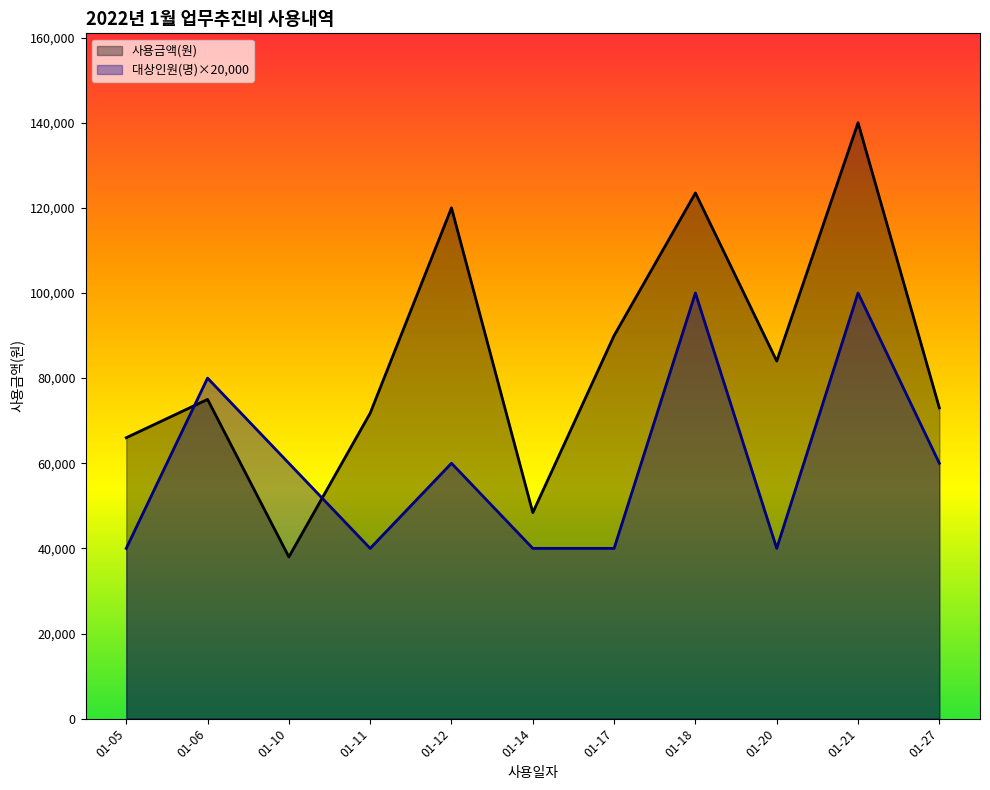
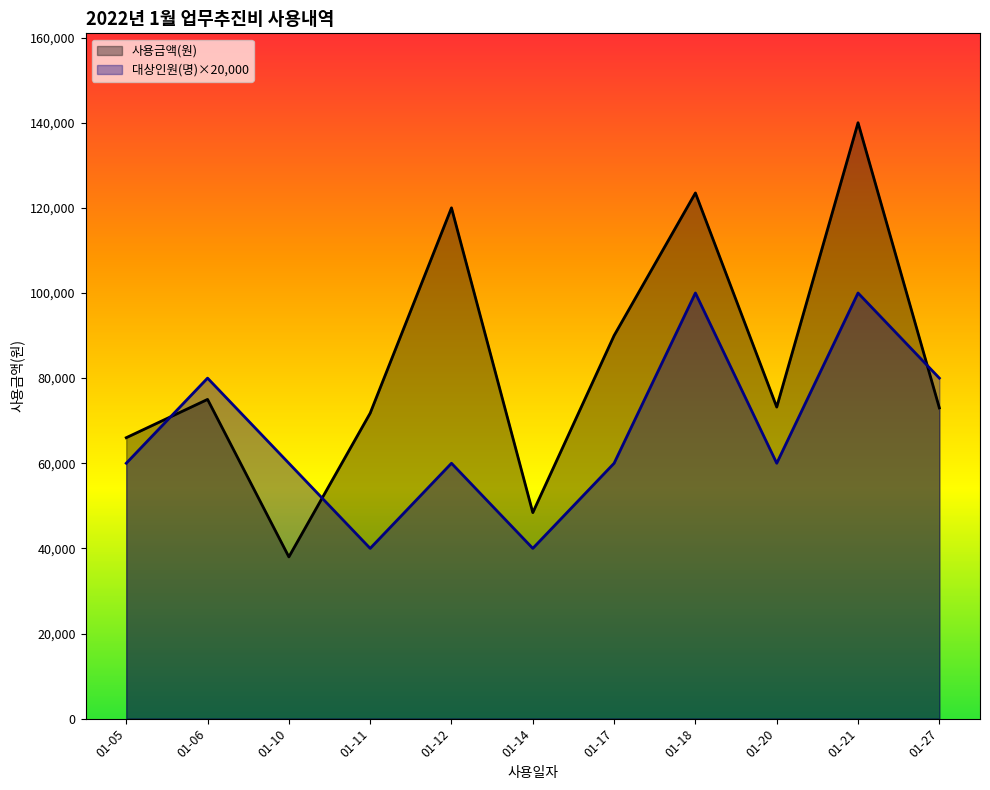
대상인원(명)×20,000, 01-05: 40,000 -> 60,000
대상인원(명)×20,000, 01-17: 40,000 -> 60,000
사용금액(원), 01-20: 84,000 -> 73,000
대상인원(명)×20,000, 01-20: 40,000 -> 60,000
대상인원(명)×20,000, 01-27: 60,000 -> 80,000
